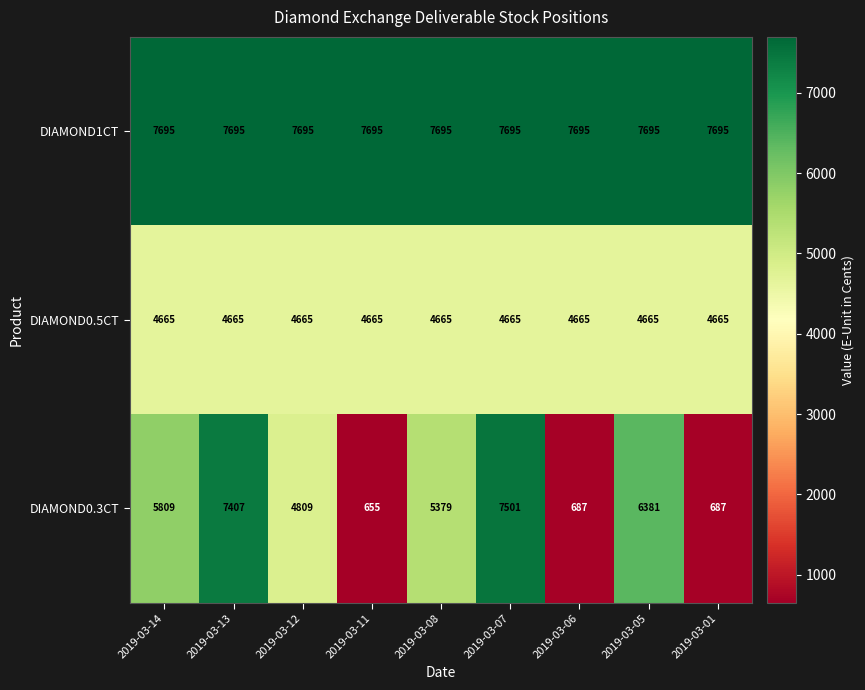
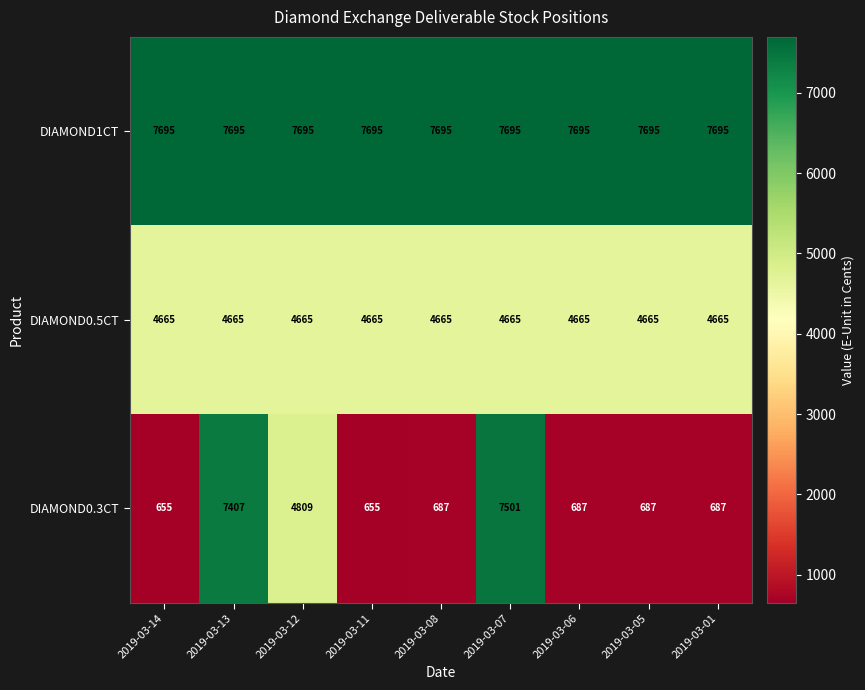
DIAMOND0.3CT, 2019-03-14: 5809 -> 655
DIAMOND0.3CT, 2019-03-08: 5379 -> 687
DIAMOND0.3CT, 2019-03-05: 6381 -> 687
